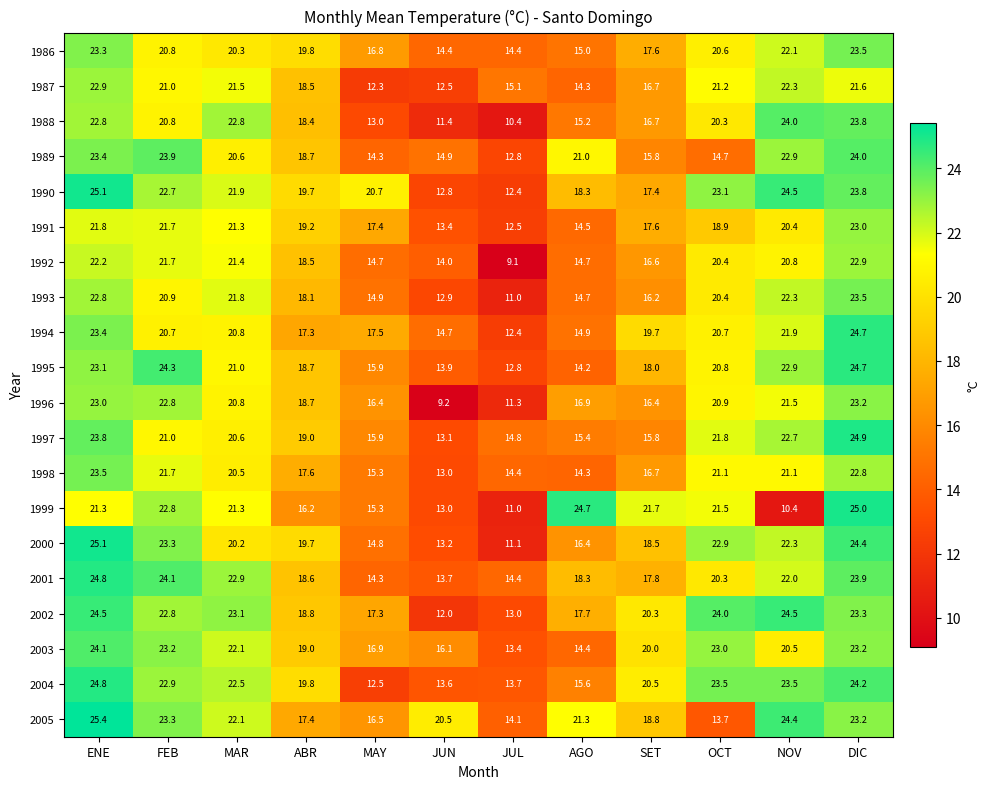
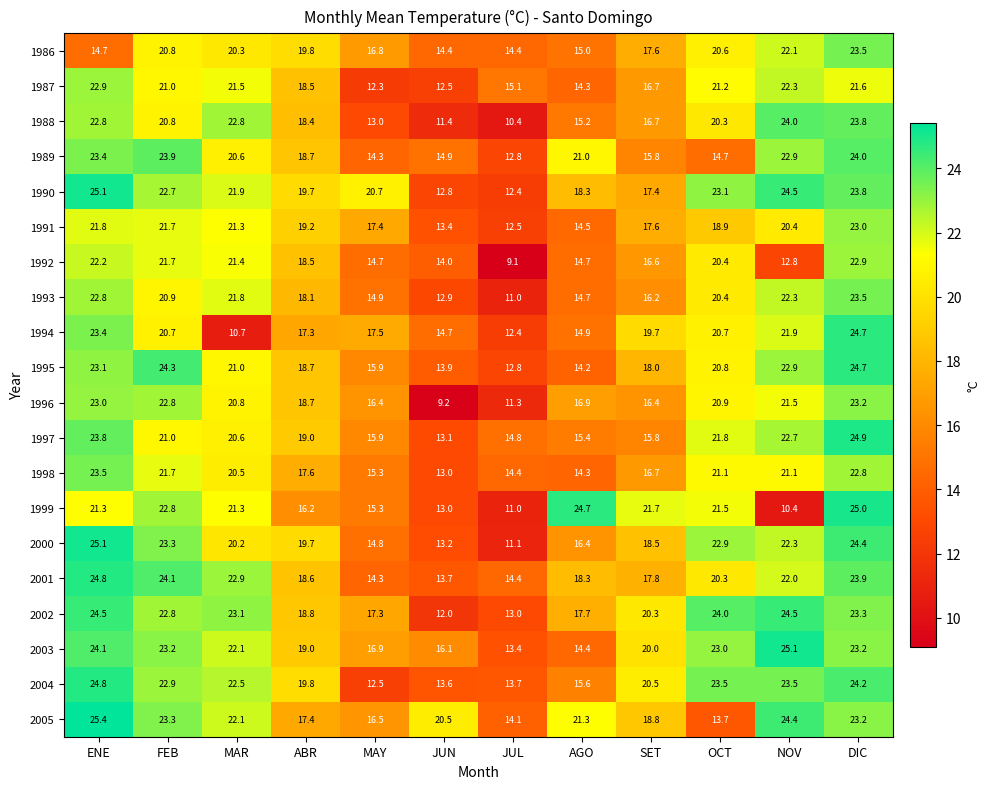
1986, ENE: 23.3 -> 14.7
1992, NOV: 20.8 -> 12.8
1994, MAR: 20.8 -> 10.7
2003, NOV: 20.5 -> 25.1
